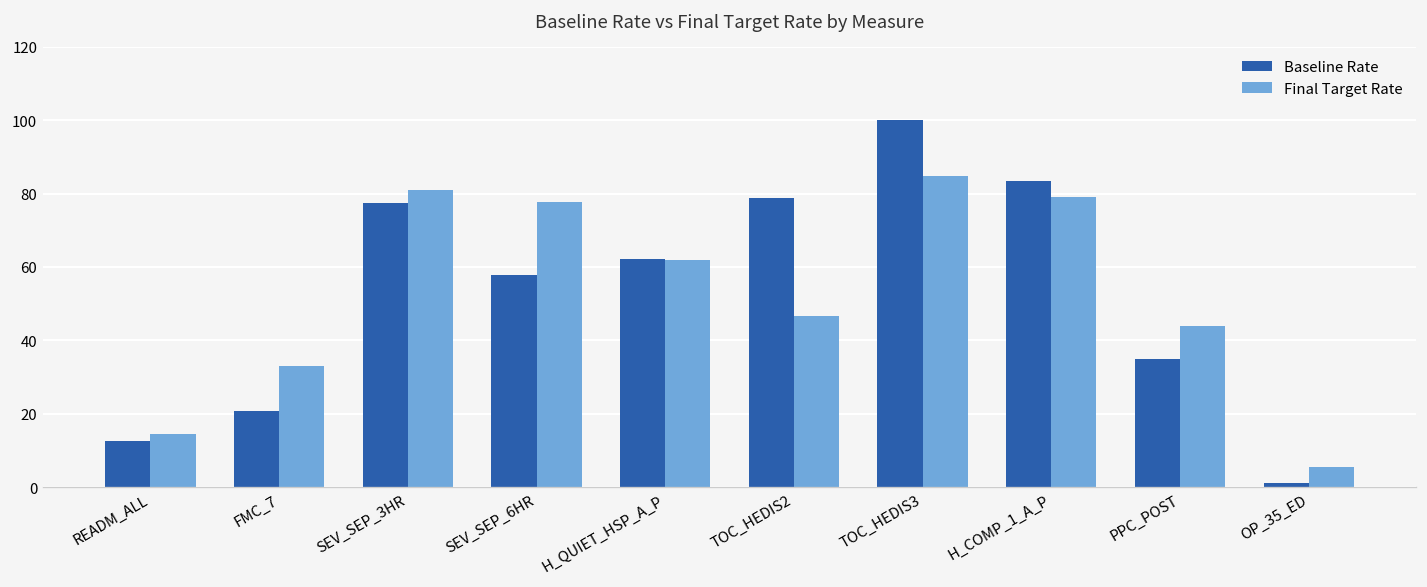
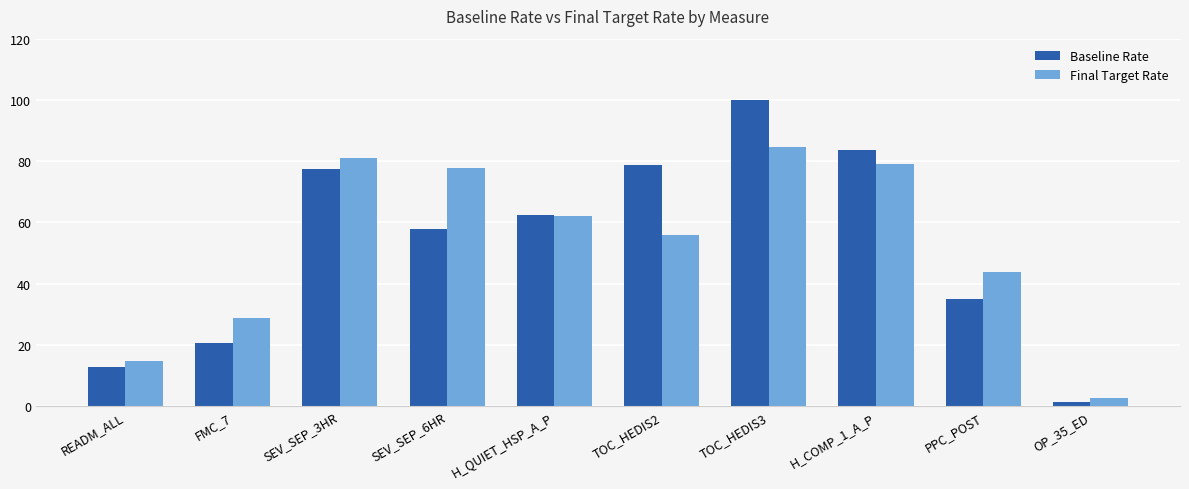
Final Target Rate, FMC_7: 33 -> 29
Final Target Rate, TOC_HEDIS2: 47 -> 56
Final Target Rate, OP_35_ED: 5 -> 3
